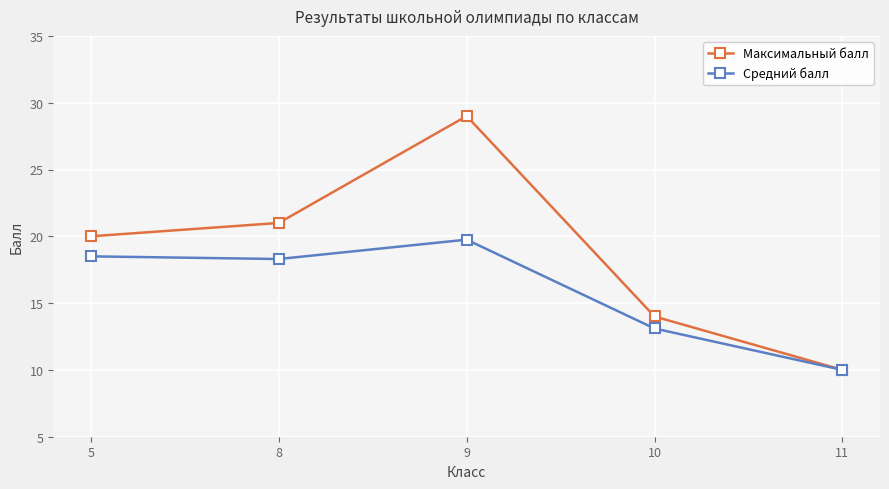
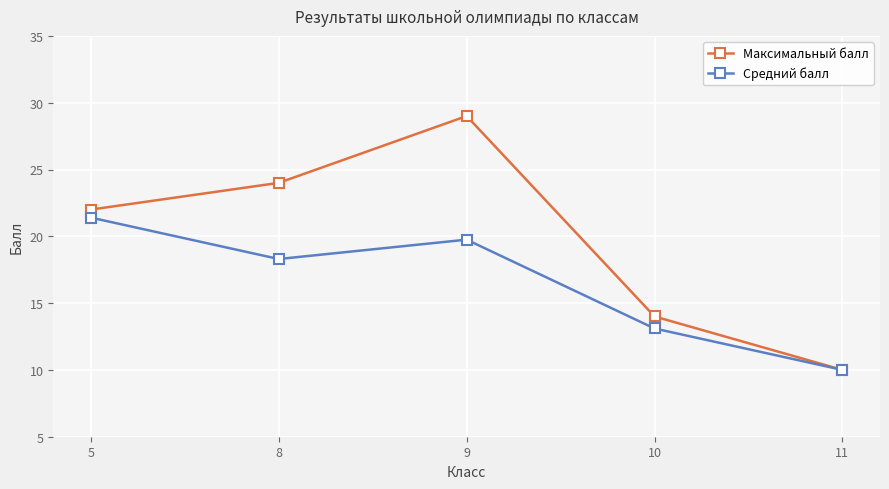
Максимальный балл, 5: 20 -> 22
Средний балл, 5: 18.5 -> 21.4
Максимальный балл, 8: 21 -> 24
